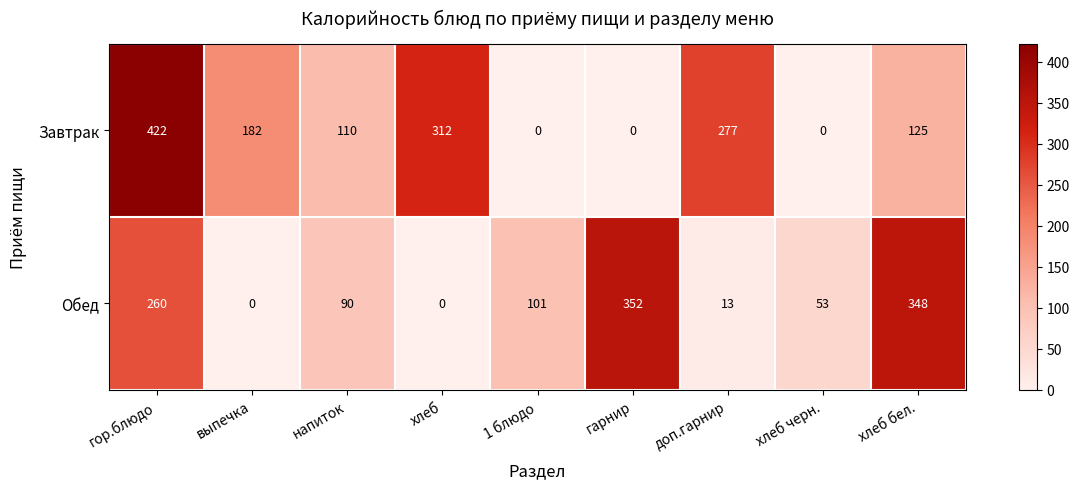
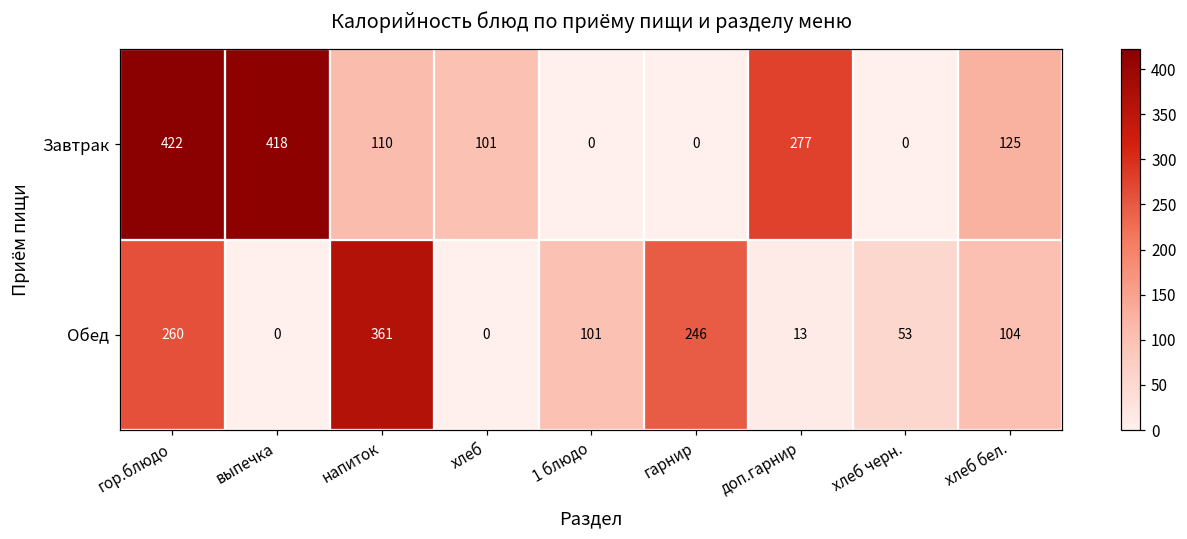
Завтрак, выпечка: 182 -> 418
Завтрак, хлеб: 312 -> 101
Обед, напиток: 90 -> 361
Обед, гарнир: 352 -> 246
Обед, хлеб бел.: 348 -> 104
